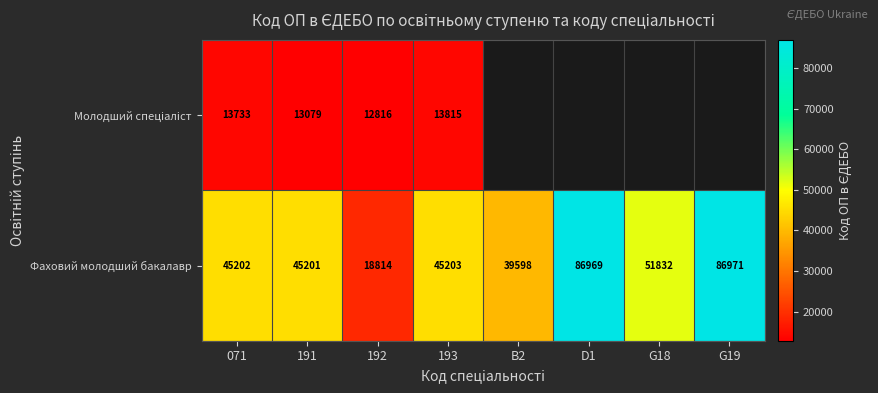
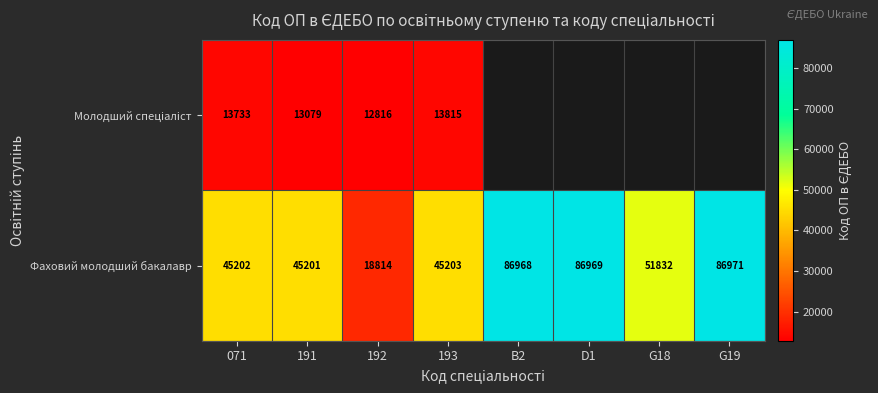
Фаховий молодший бакалавр, B2: 39598 -> 86968
